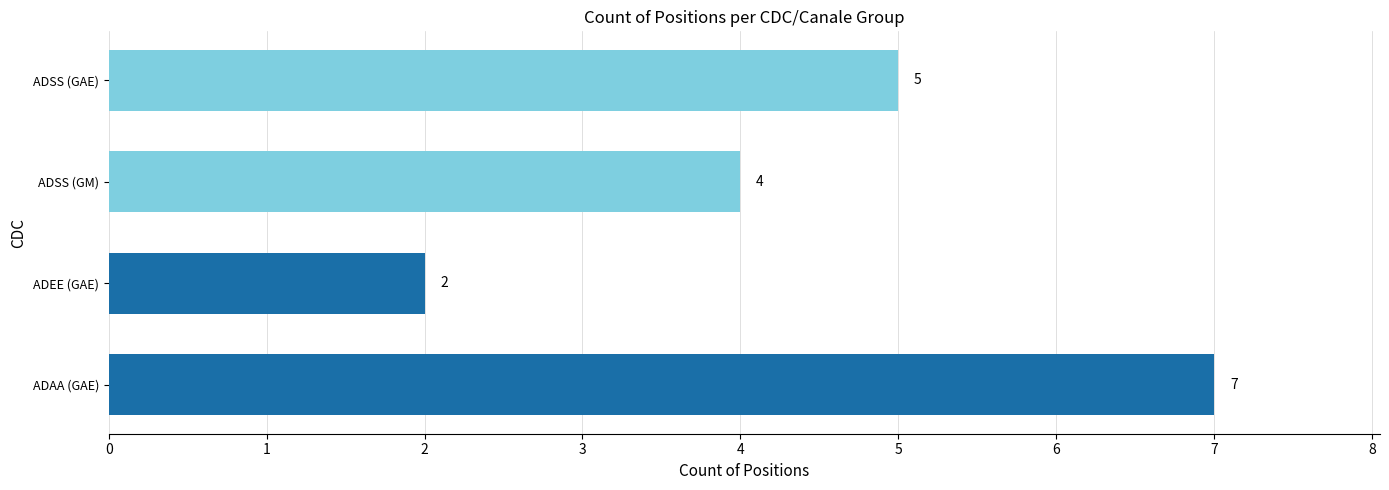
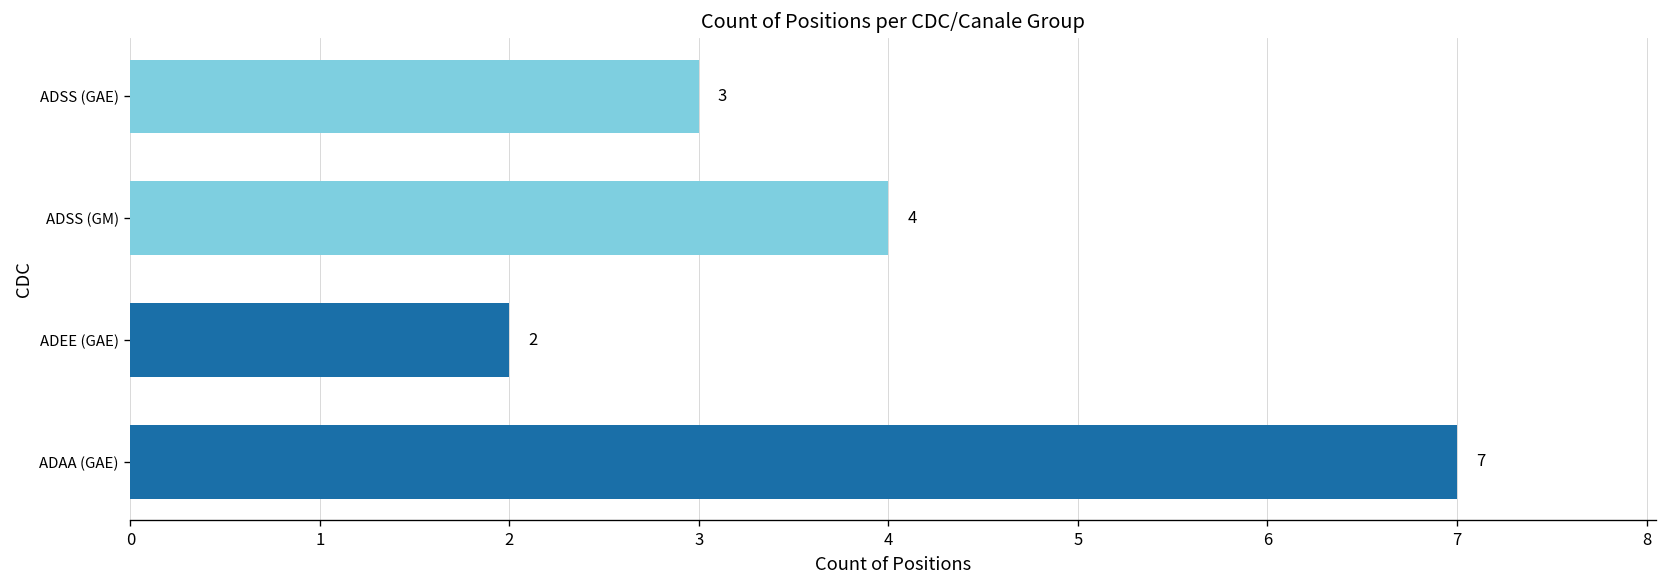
ADSS (GAE): 5 -> 3
